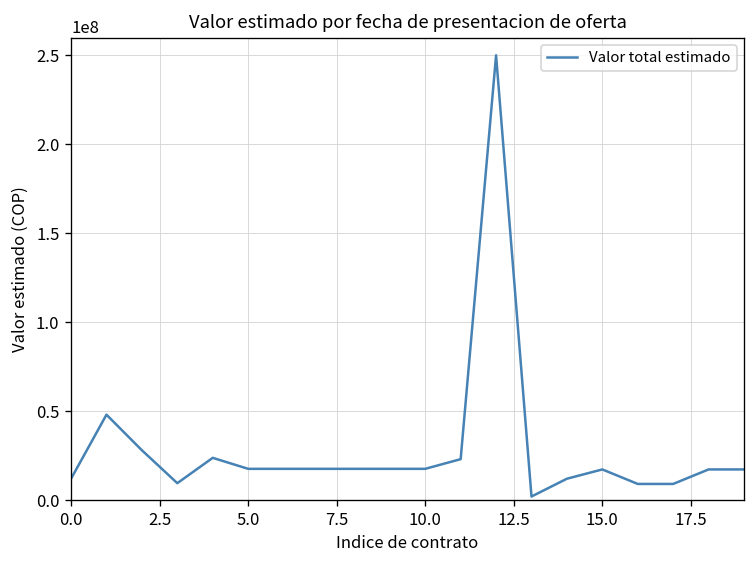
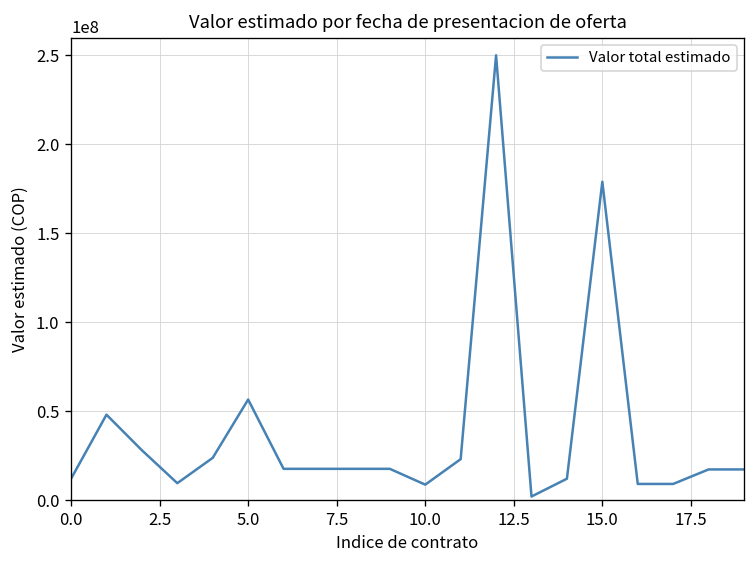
5.0: 18000000 -> 57000000
10.0: 18000000 -> 9000000
15.0: 17000000 -> 179000000
